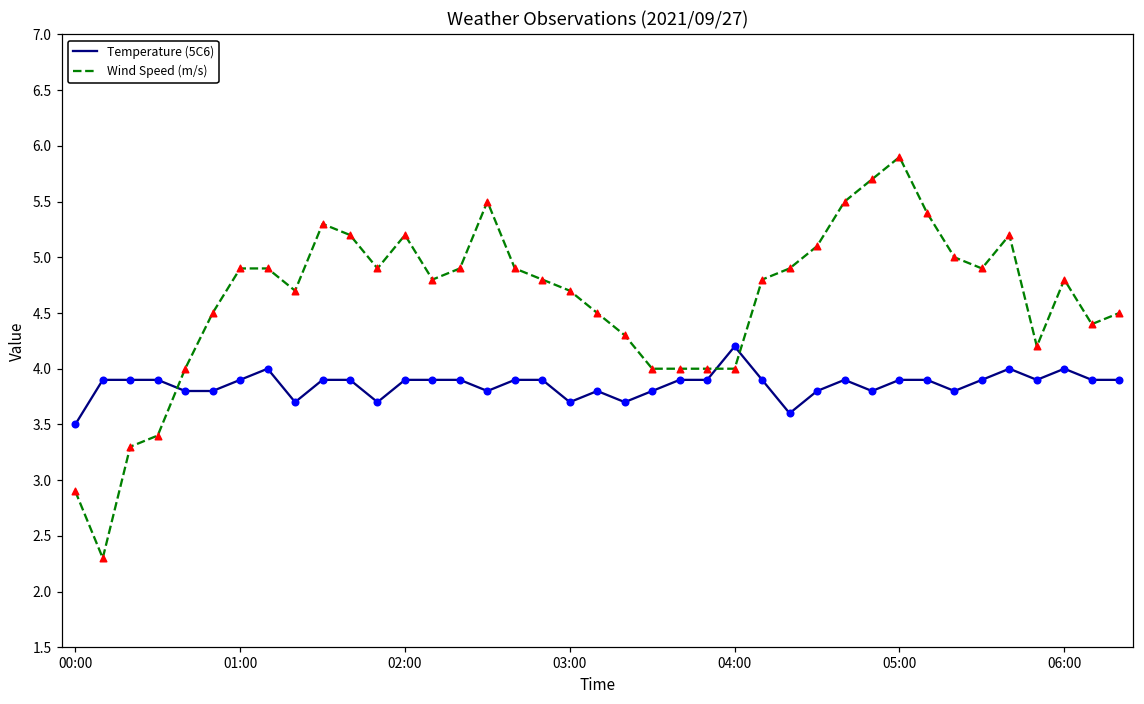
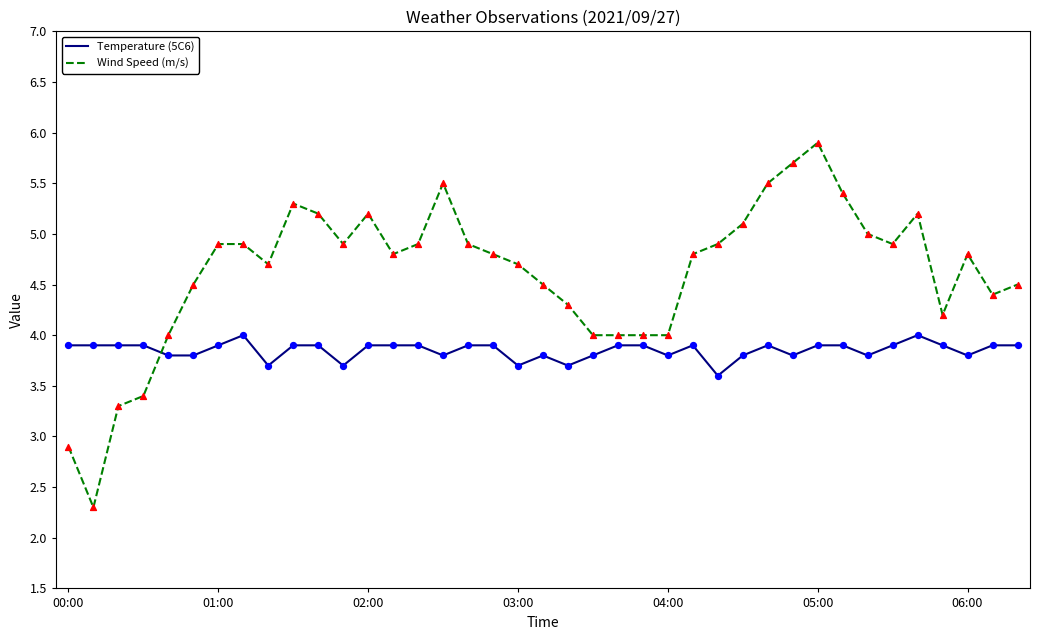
Temperature (5C6), 00:00: 3.5 -> 3.9
Temperature (5C6), 04:00: 4.2 -> 3.8
Temperature (5C6), 06:00: 4.0 -> 3.8
